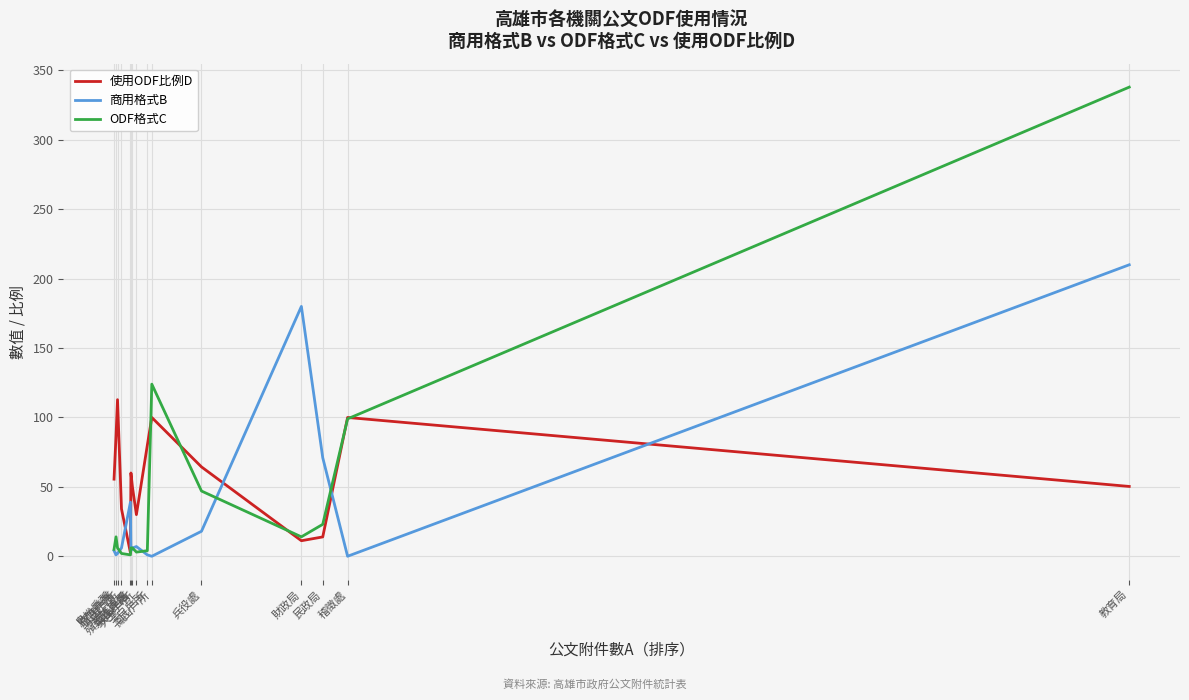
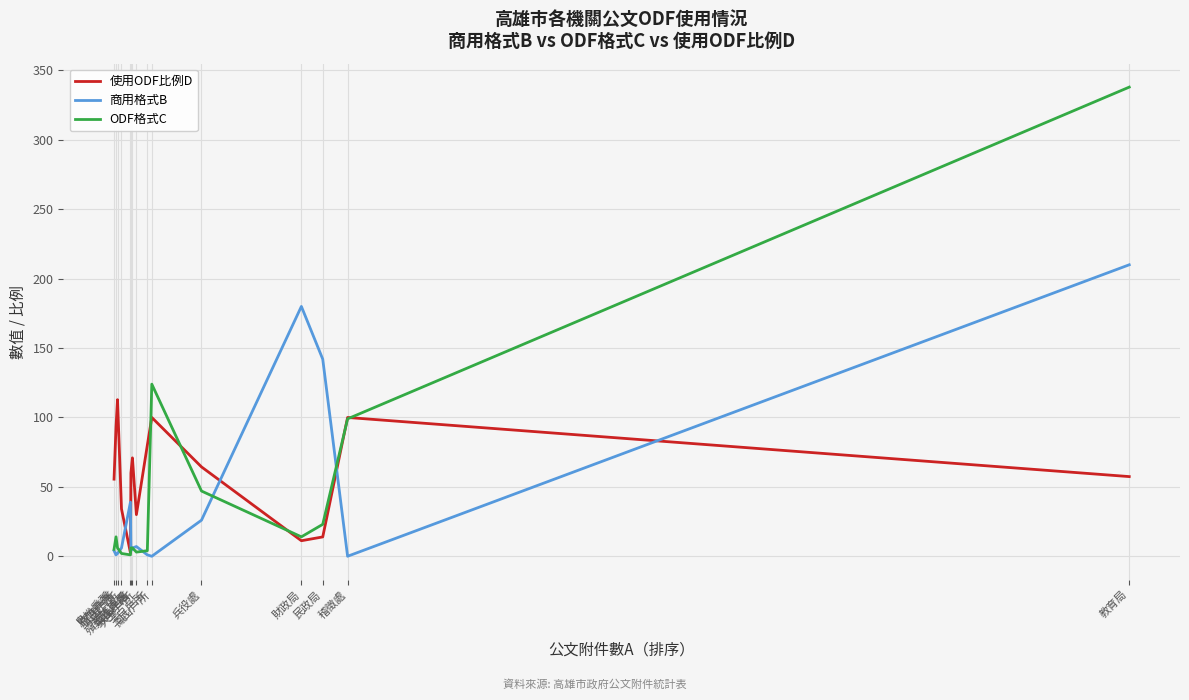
使用ODF比例D, 路竹戶所: 87 -> 93
使用ODF比例D, 鼓山戶所: 50 -> 71
商用格式B, 兵役處: 18 -> 26
商用格式B, 民政局: 71 -> 142
使用ODF比例D, 教育局: 50 -> 57
